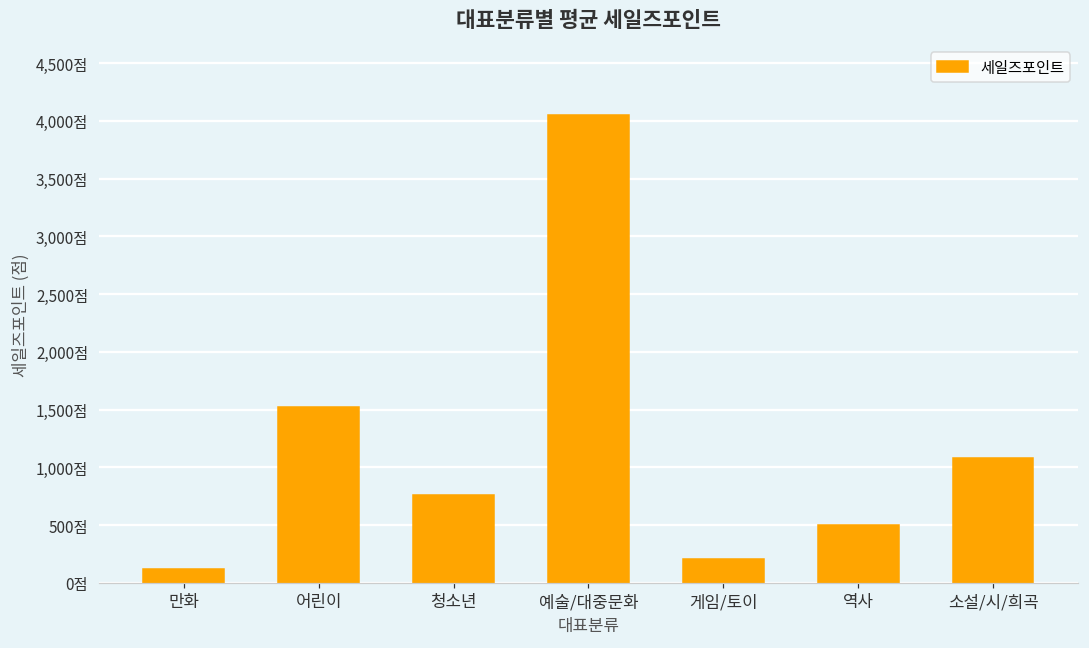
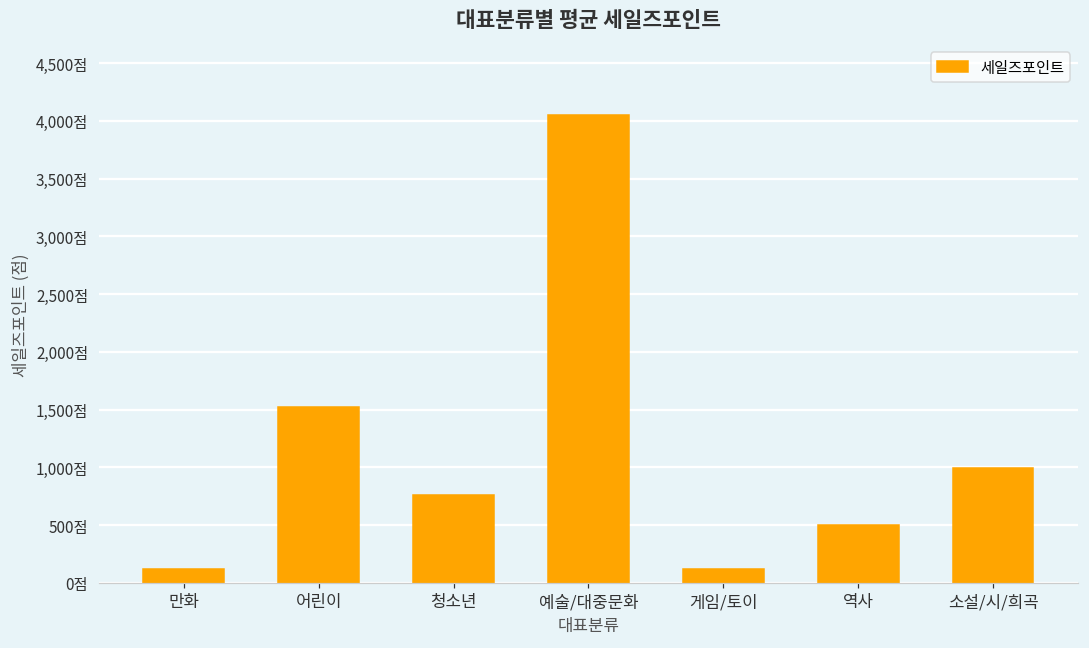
게임/토이: 210점 -> 120점
소설/시/희곡: 1,080점 -> 1,000점
